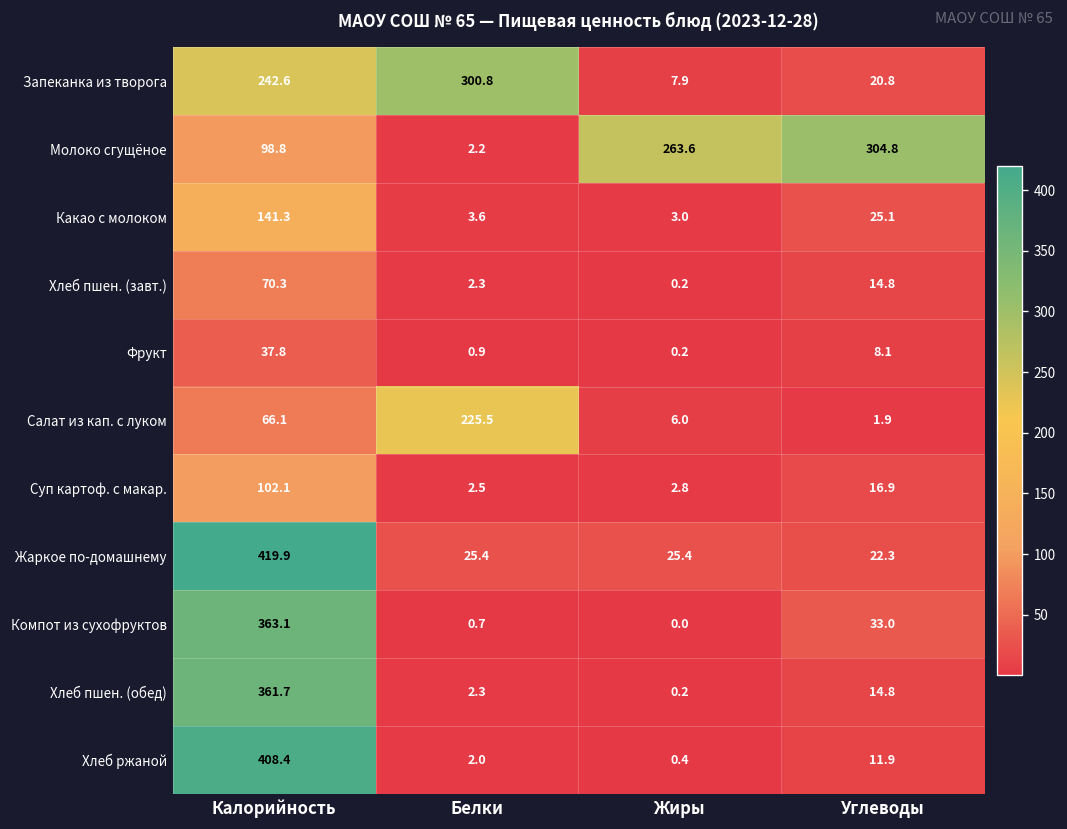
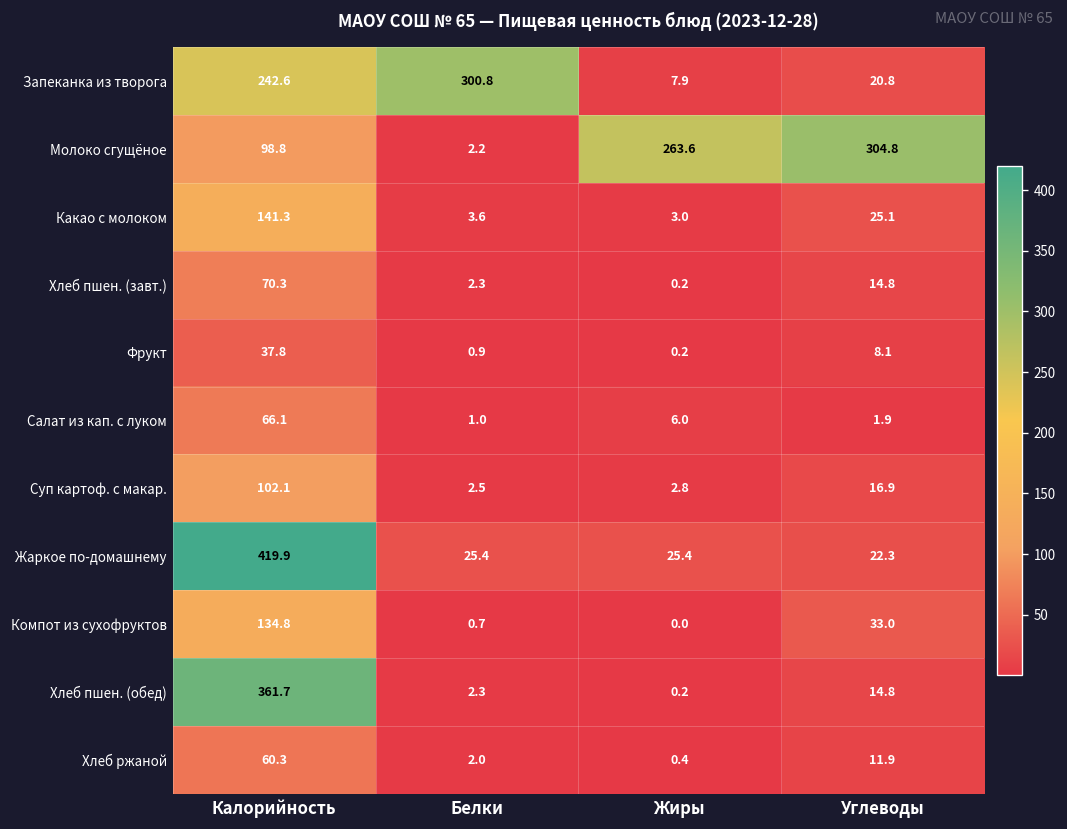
Салат из кап. с луком, Белки: 225.5 -> 1.0
Компот из сухофруктов, Калорийность: 363.1 -> 134.8
Хлеб ржаной, Калорийность: 408.4 -> 60.3
